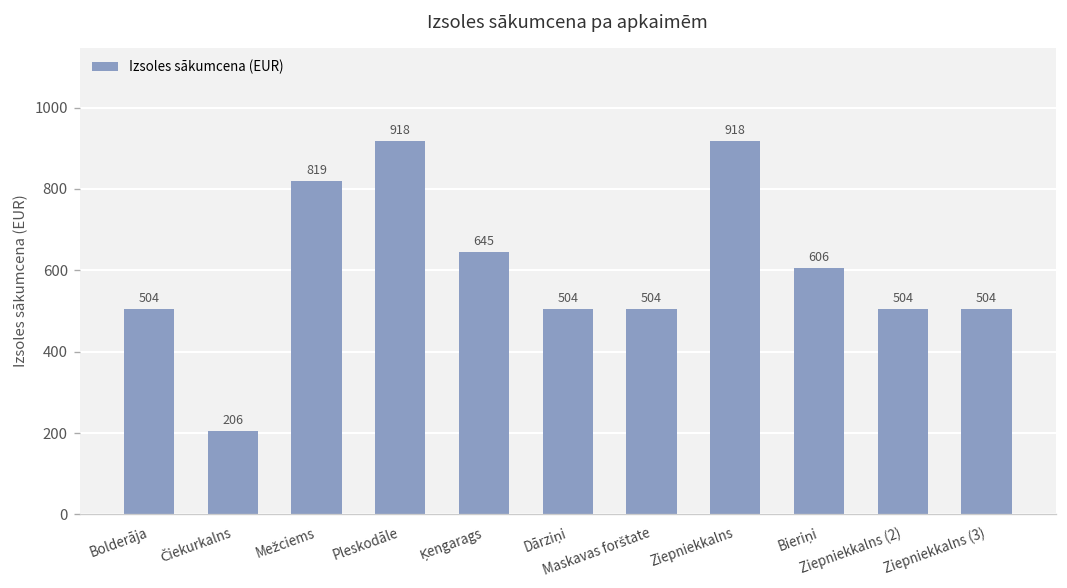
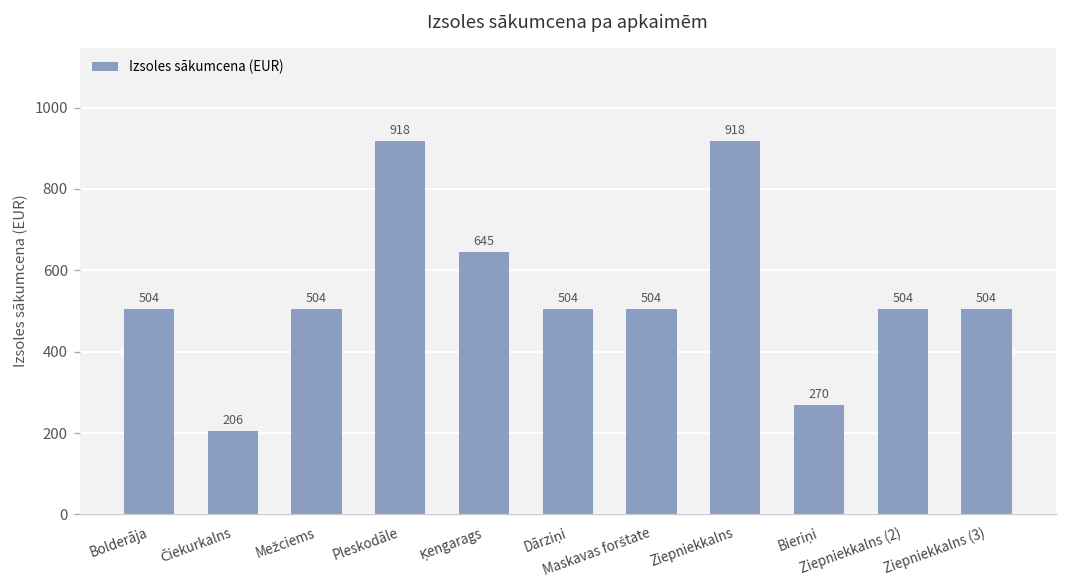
Mežciems: 819 -> 504
Bieriņi: 606 -> 270
